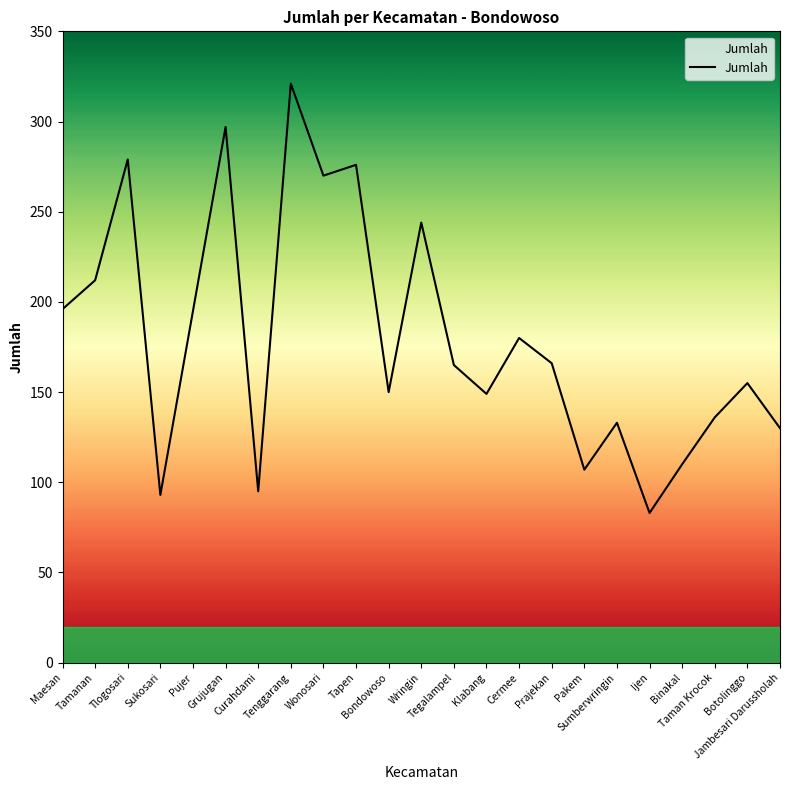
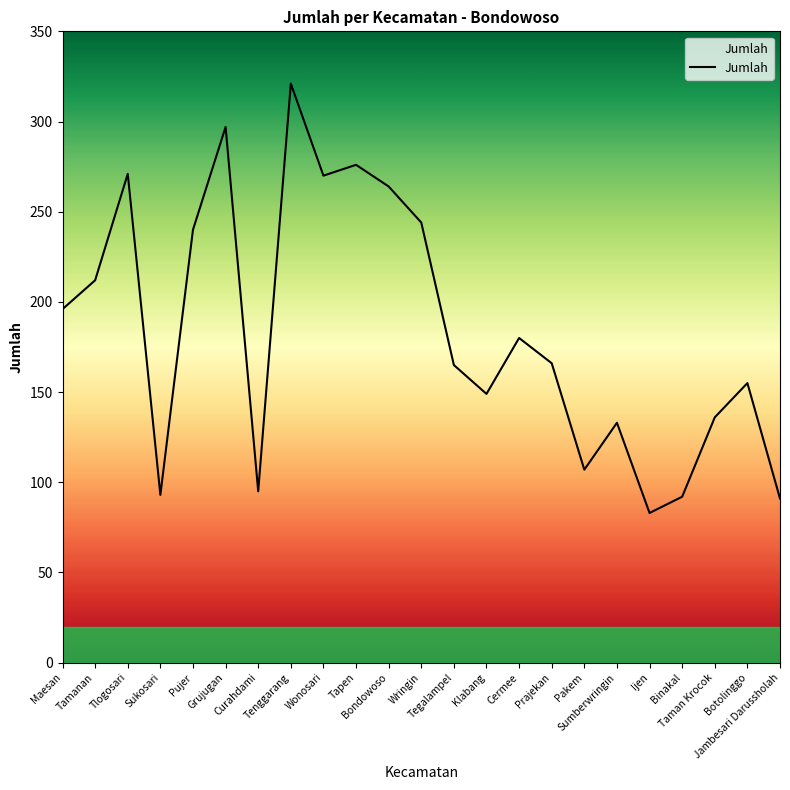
Tlogosari: 279 -> 271
Pujer: 195 -> 240
Bondowoso: 150 -> 264
Binakal: 110 -> 92
Jambesari Darussholah: 130 -> 91
